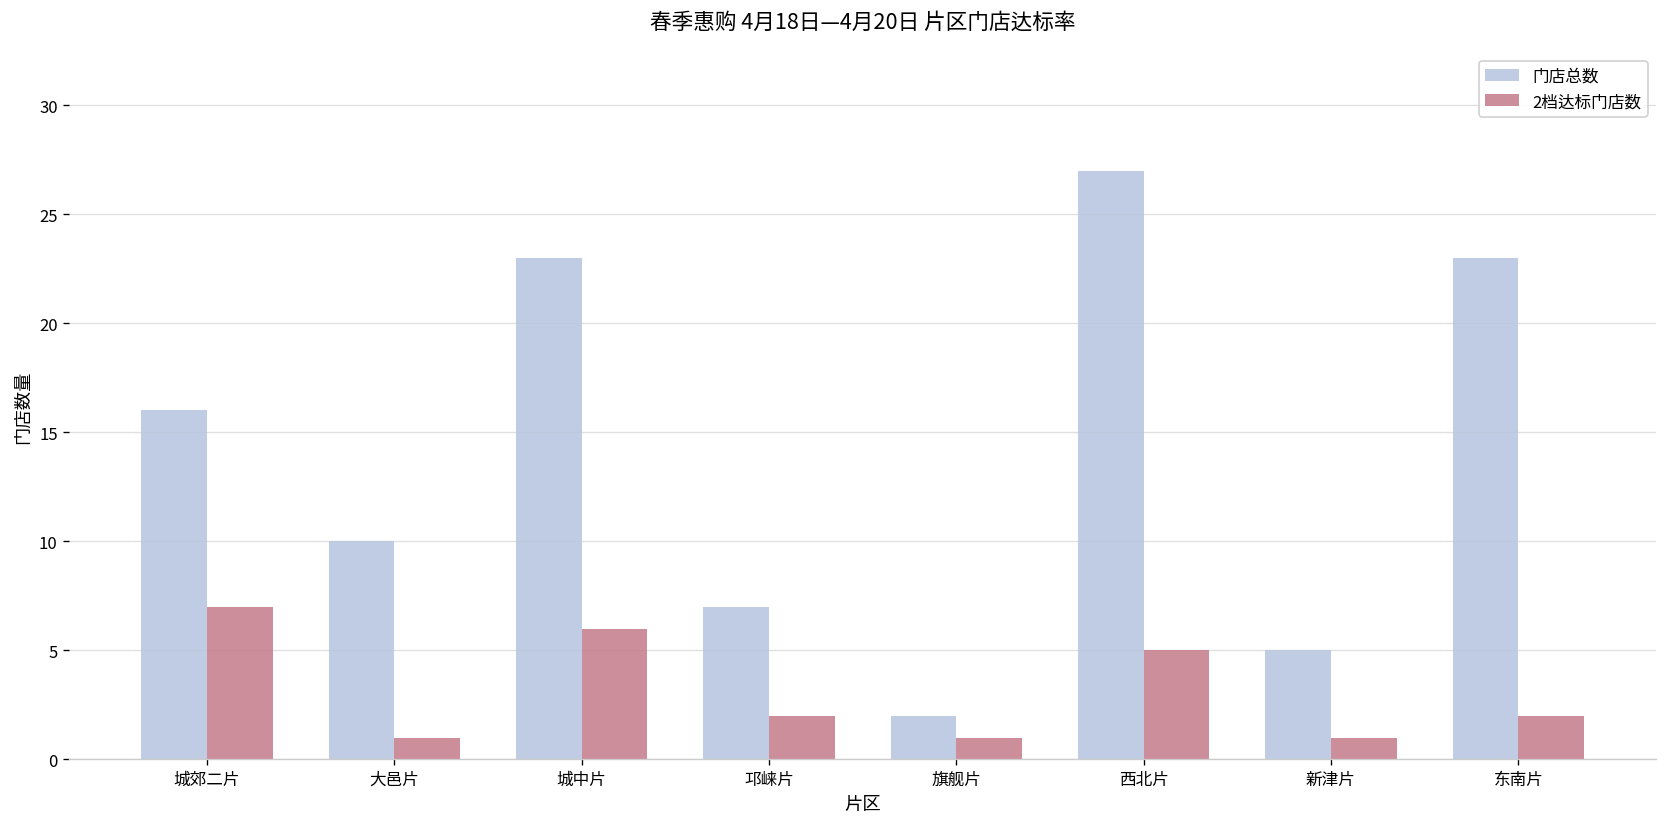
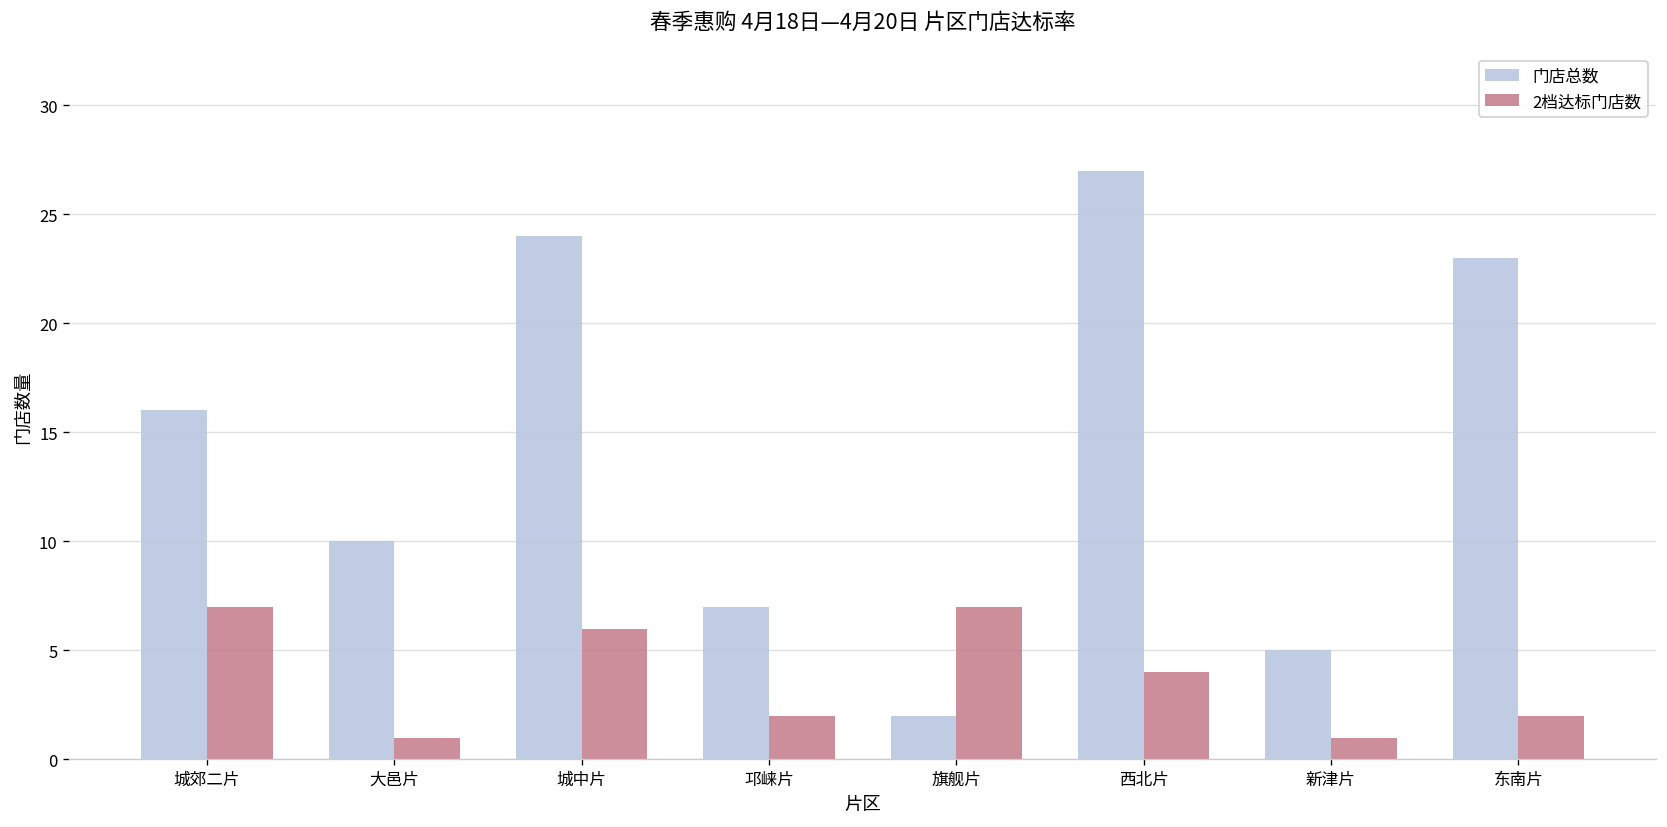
门店总数, 城中片: 23 -> 24
2档达标门店数, 旗舰片: 1 -> 7
2档达标门店数, 西北片: 5 -> 4
